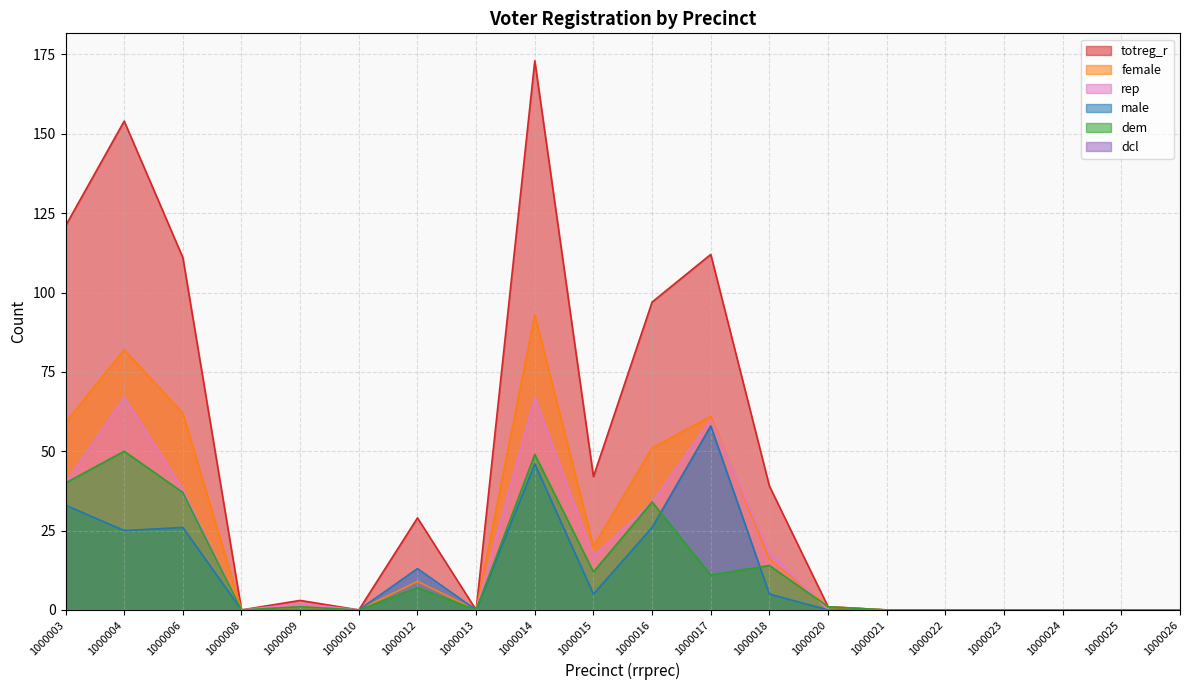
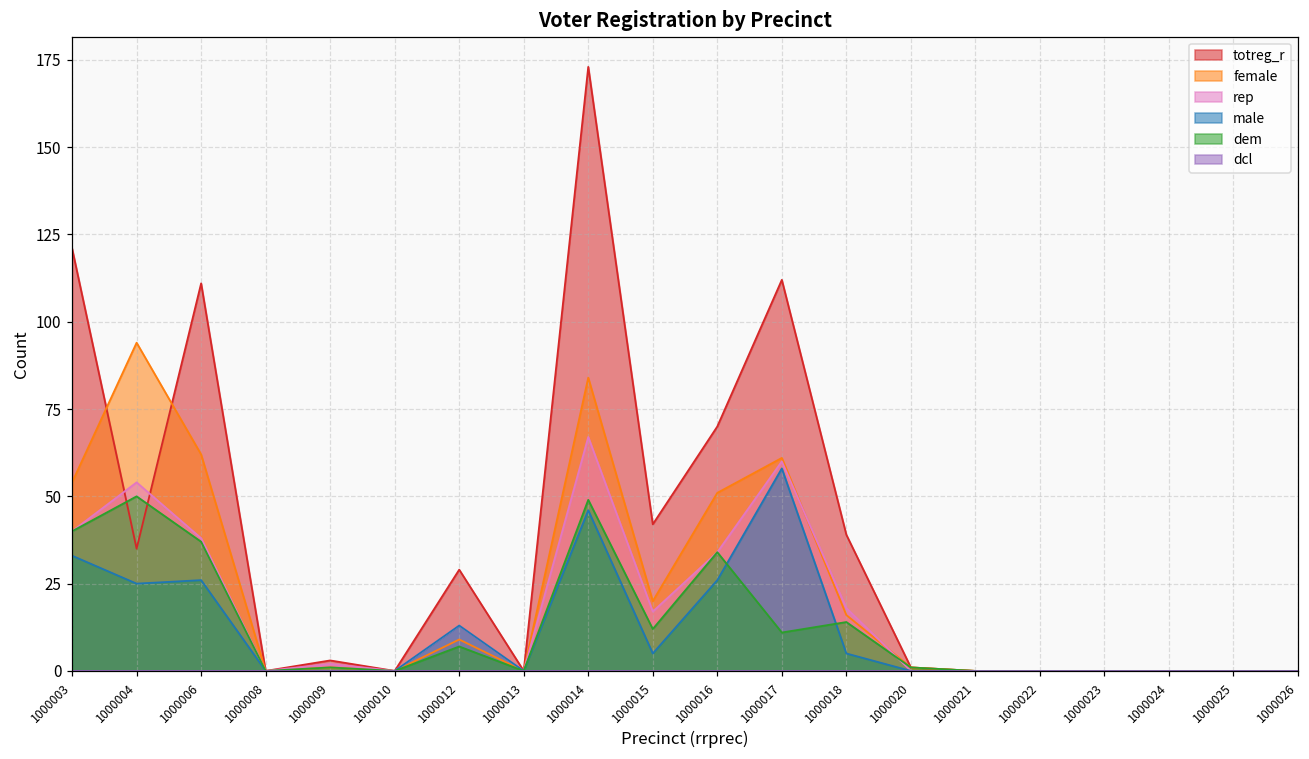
female, 1000003: 59 -> 54
totreg_r, 1000004: 154 -> 35
female, 1000004: 82 -> 94
rep, 1000004: 67 -> 54
female, 1000014: 93 -> 84
totreg_r, 1000016: 97 -> 70
